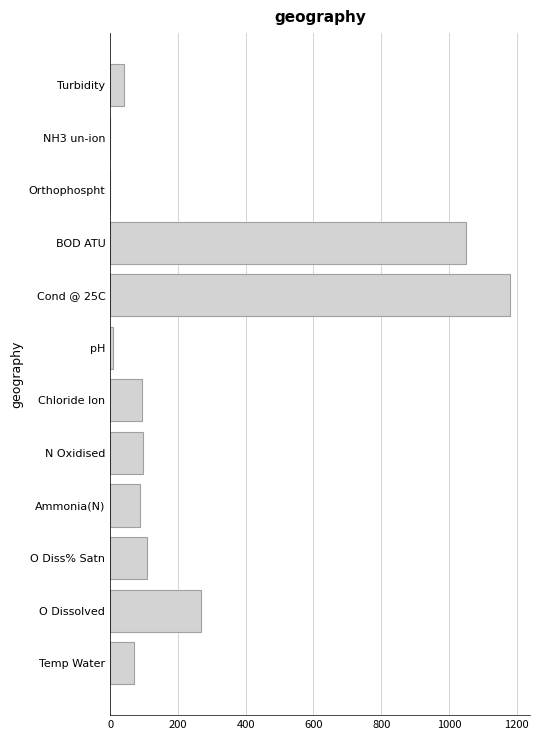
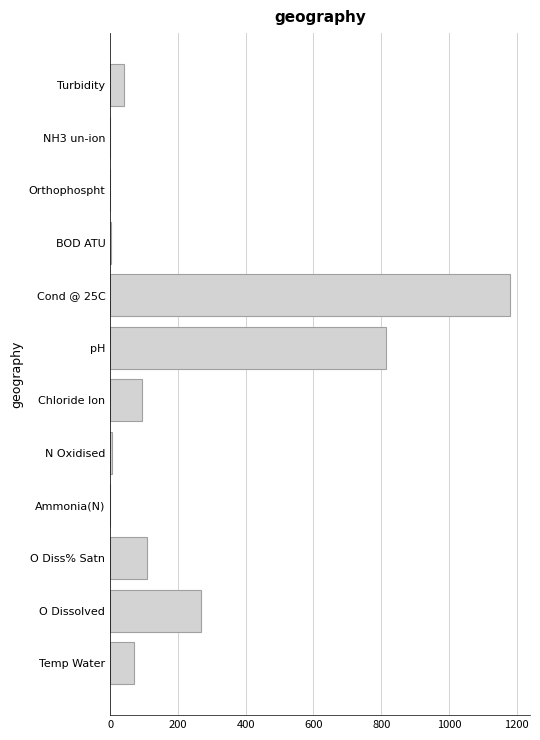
BOD ATU: 1050 -> 0
pH: 10 -> 820
N Oxidised: 100 -> 0
Ammonia(N): 90 -> 0
